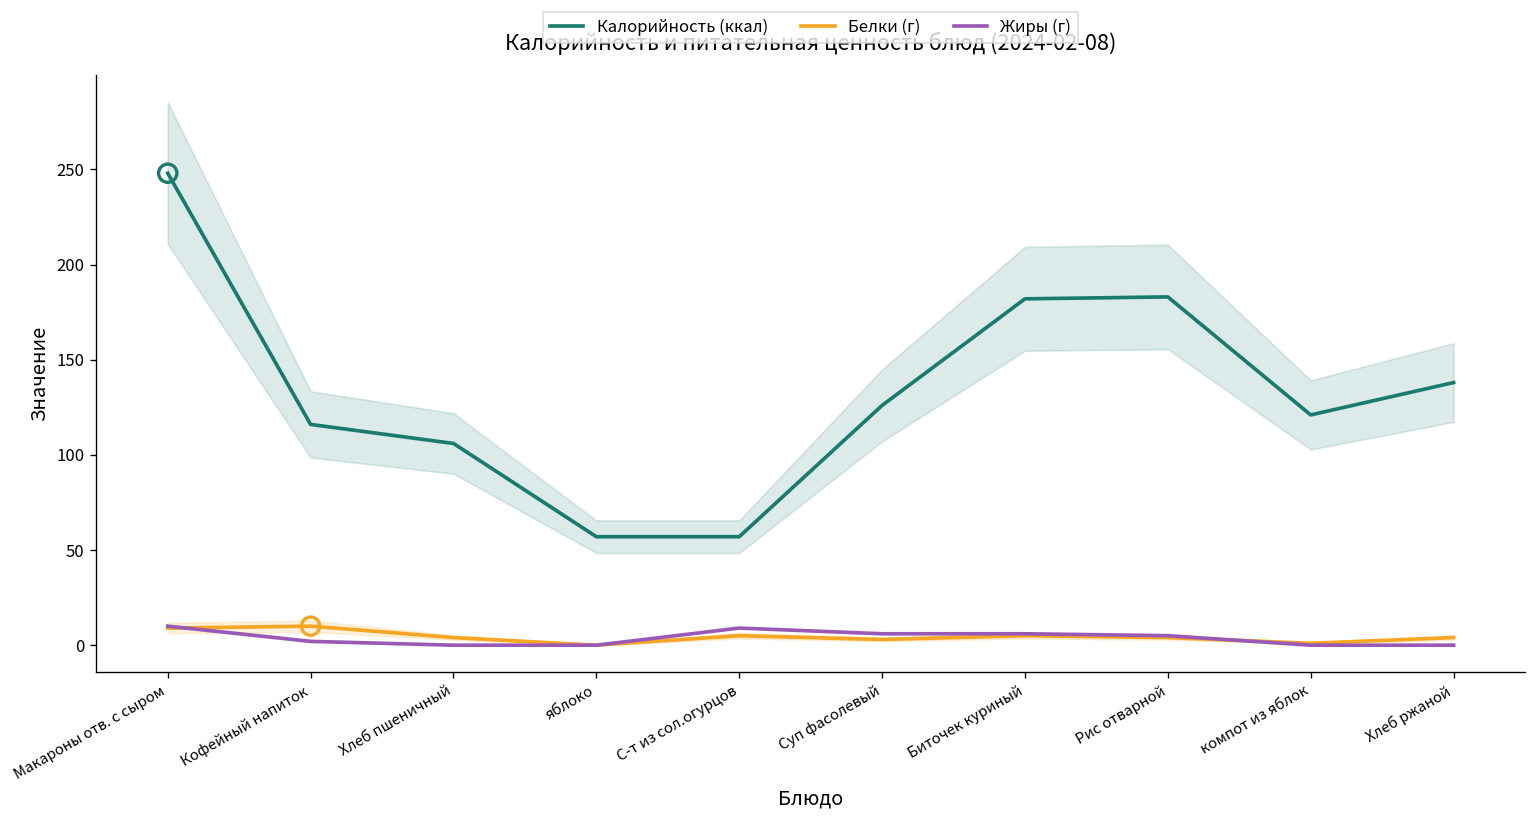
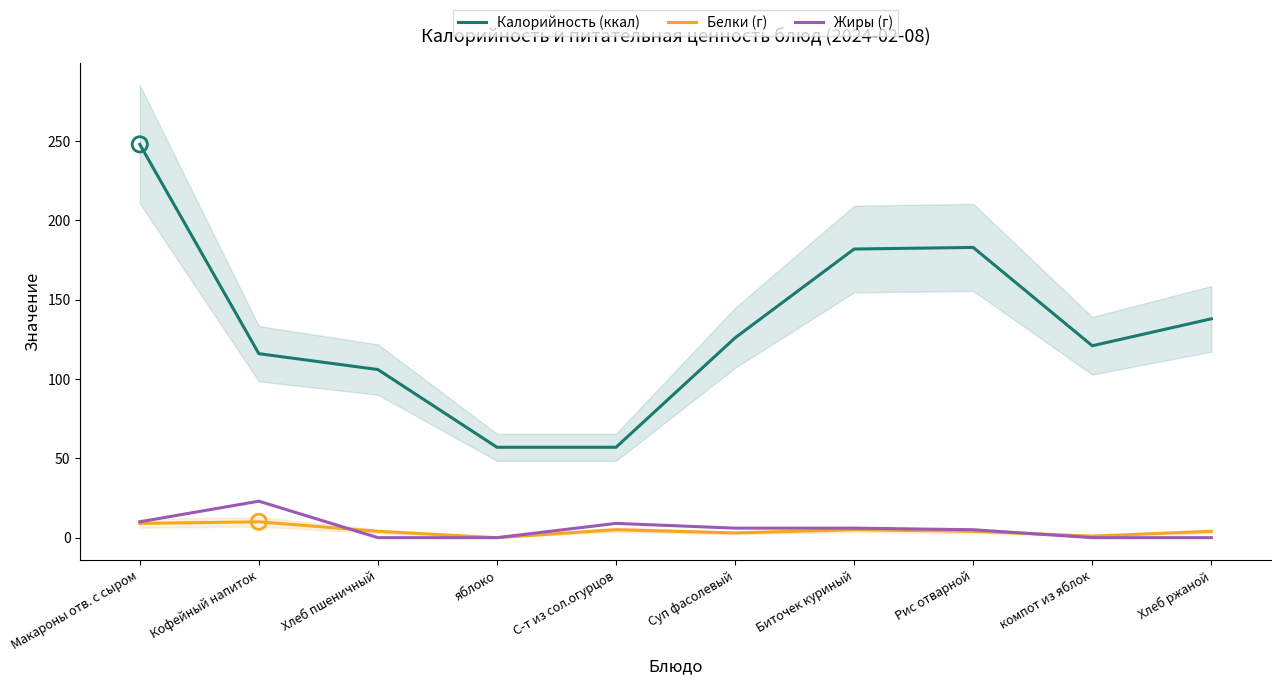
Жиры (г), Кофейный напиток: 2 -> 23
